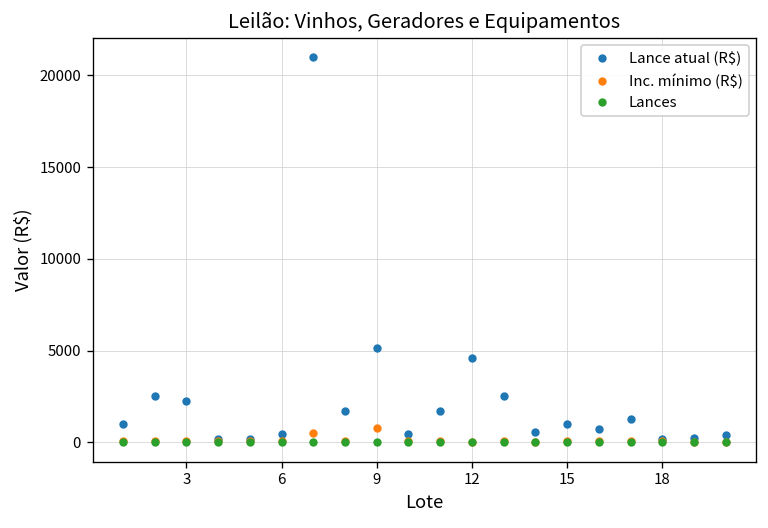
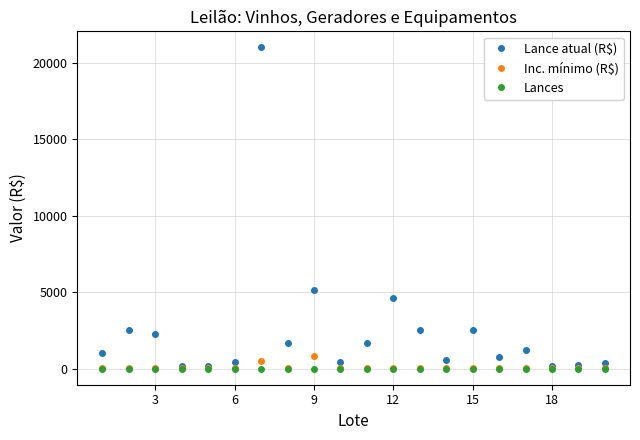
Lance atual (R$), 15: 1000 -> 2500
